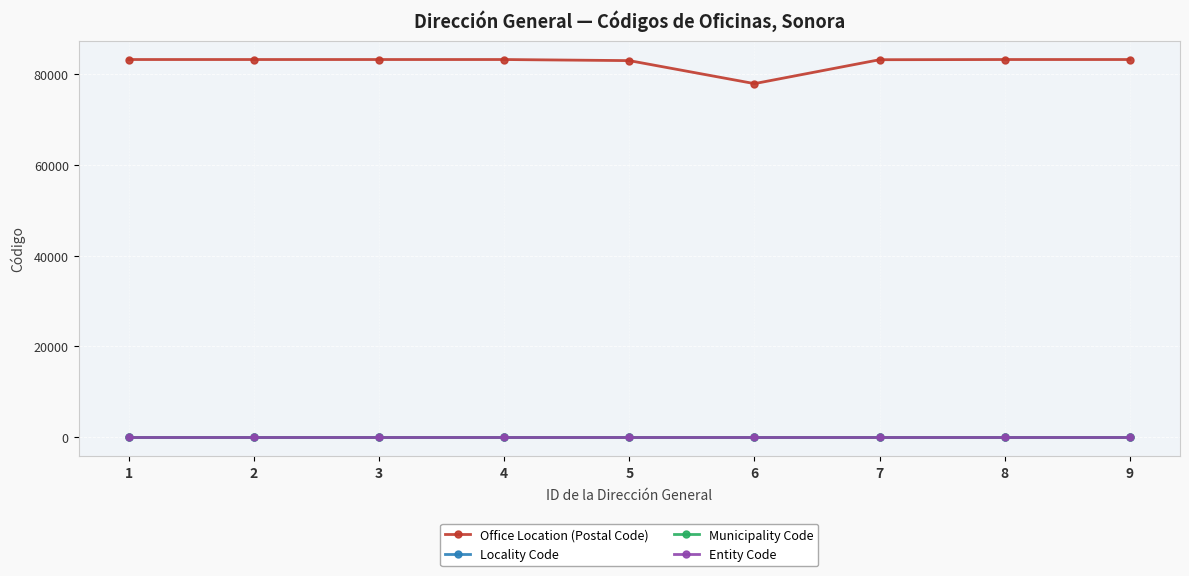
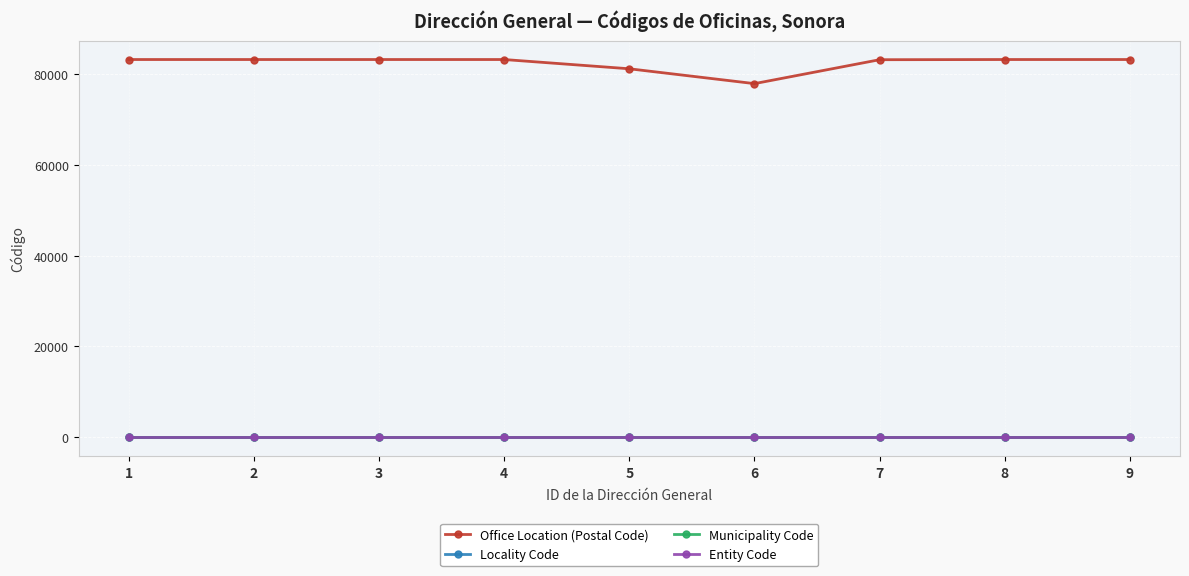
Office Location (Postal Code), 5: 83000 -> 81000
